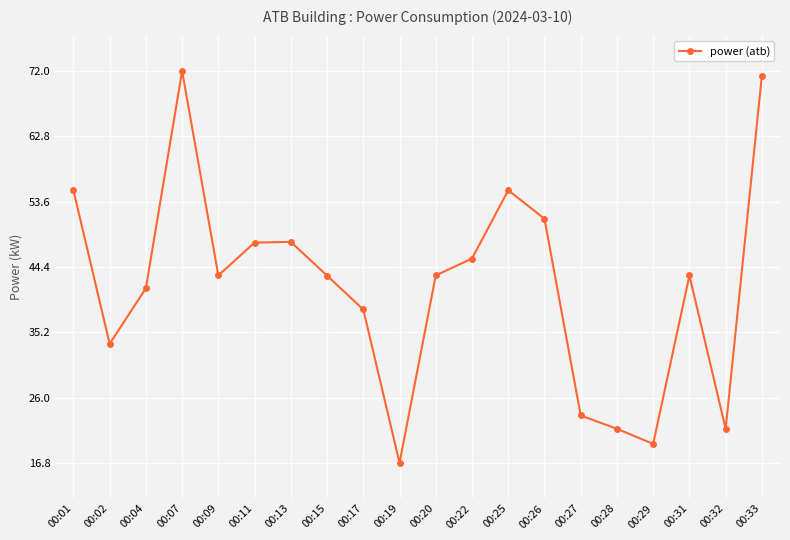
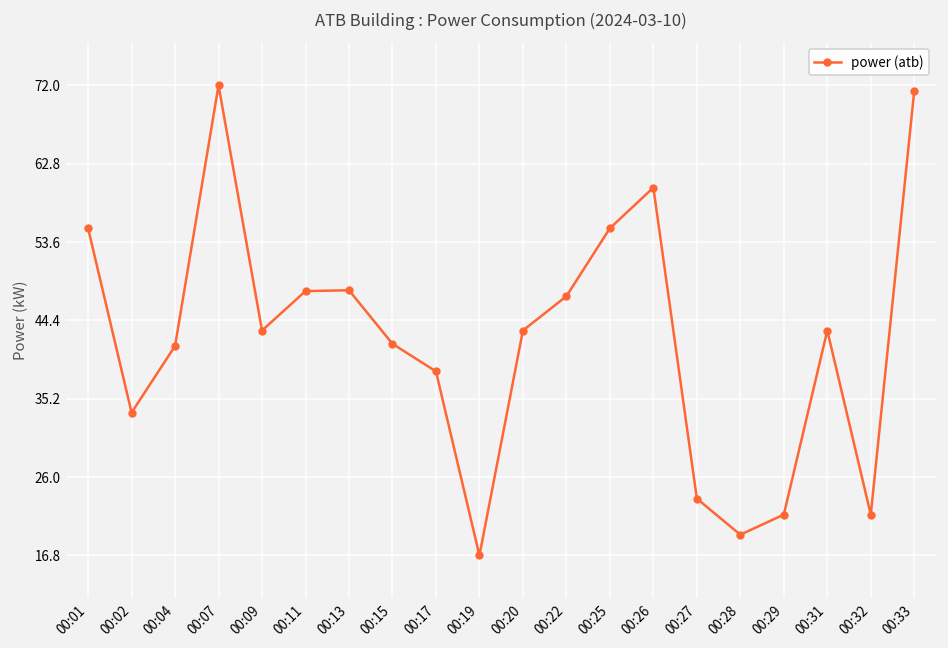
00:15: 43 -> 42
00:22: 46 -> 47
00:26: 51 -> 60
00:28: 22 -> 19
00:29: 19 -> 22
